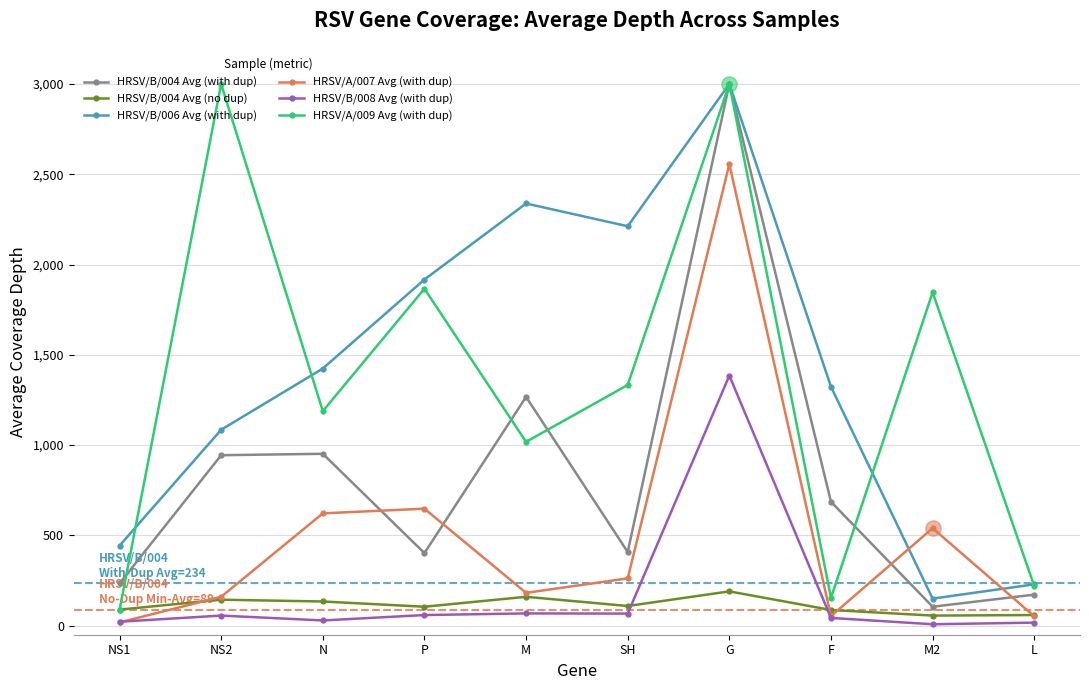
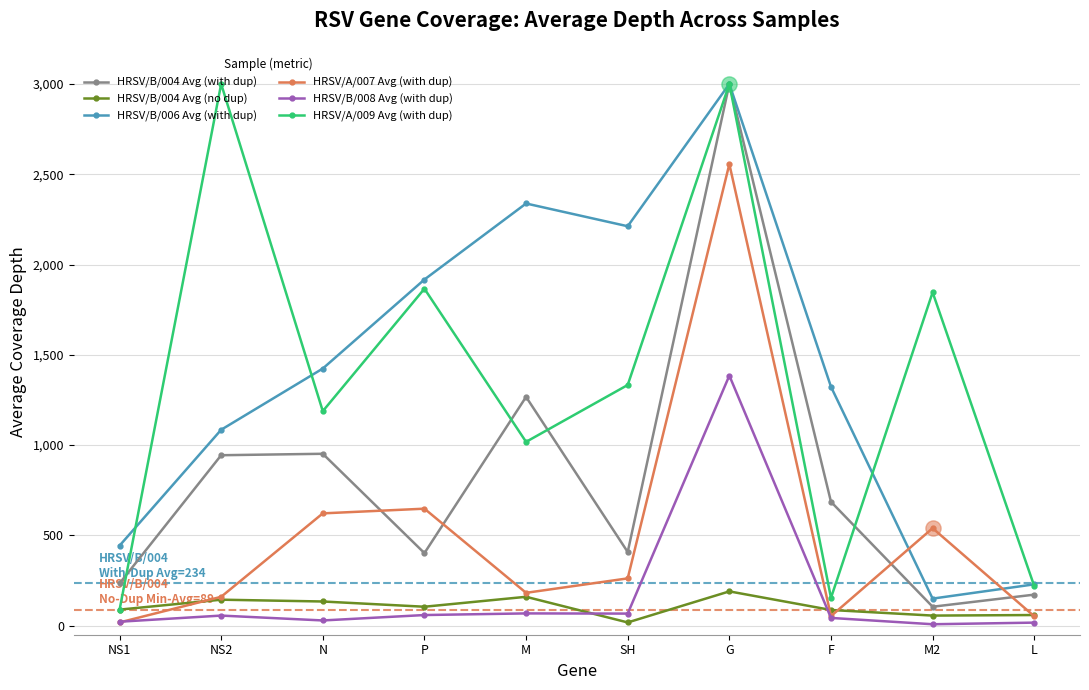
HRSV/B/004 Avg (no dup), SH: 110 -> 20
